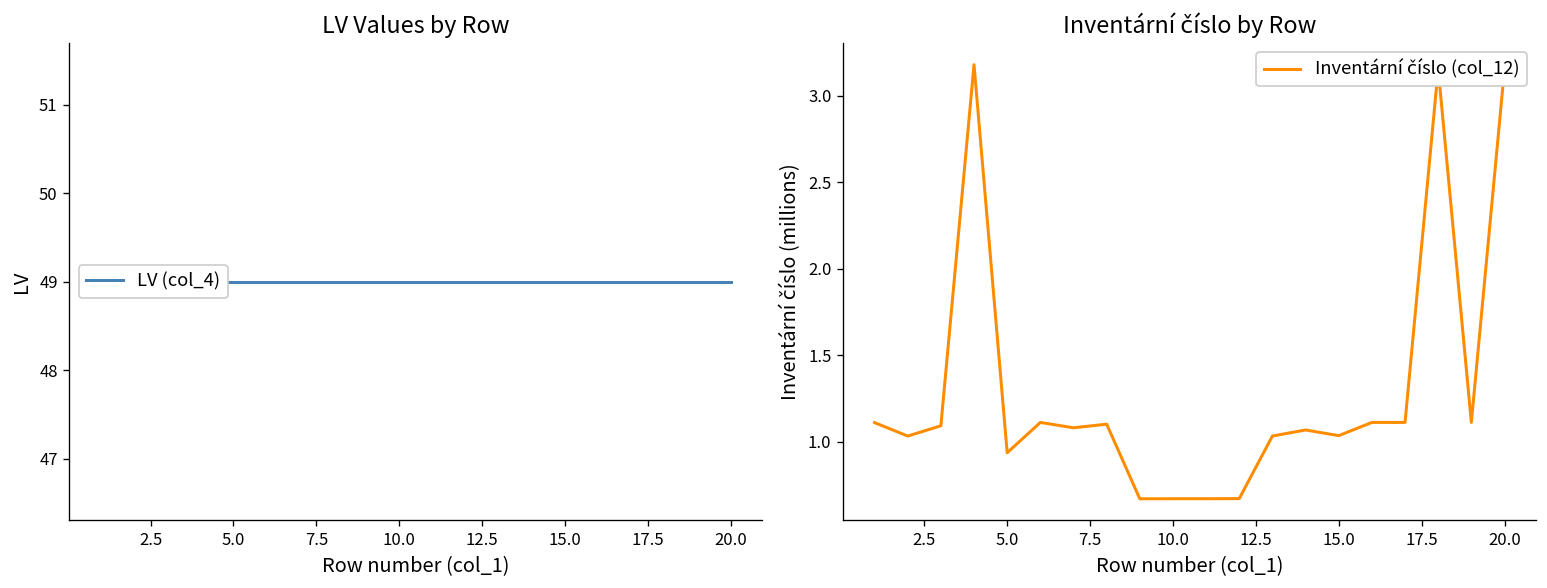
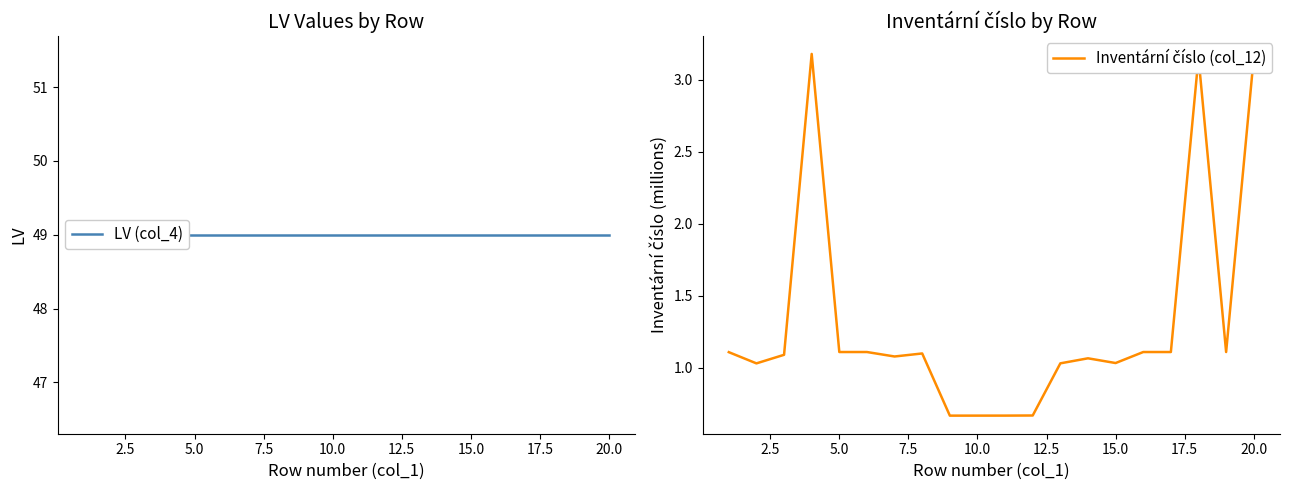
Inventární číslo by Row, 5.0: 0.94 -> 1.11
